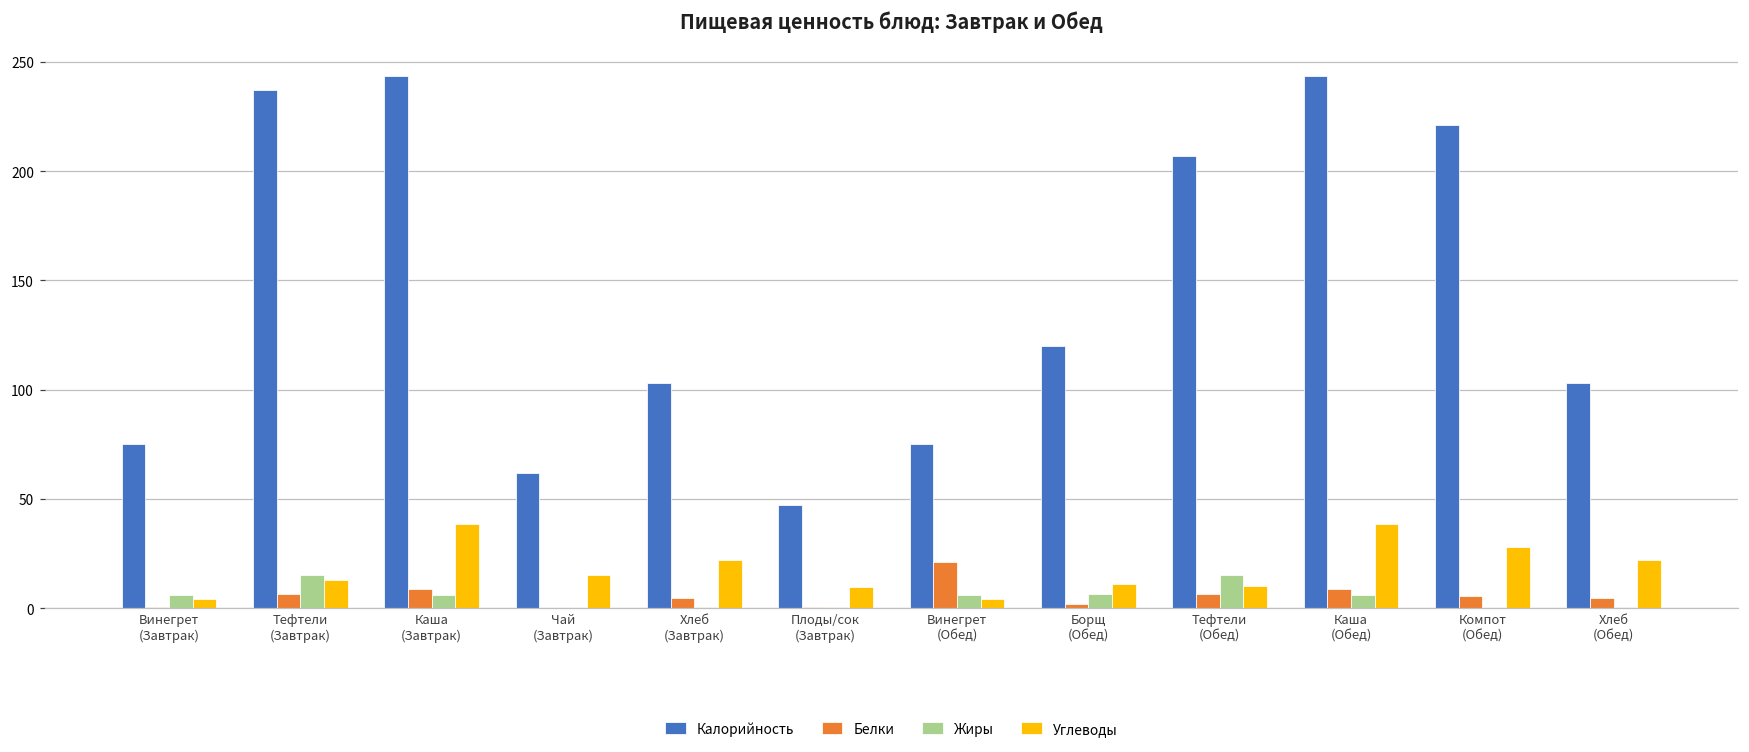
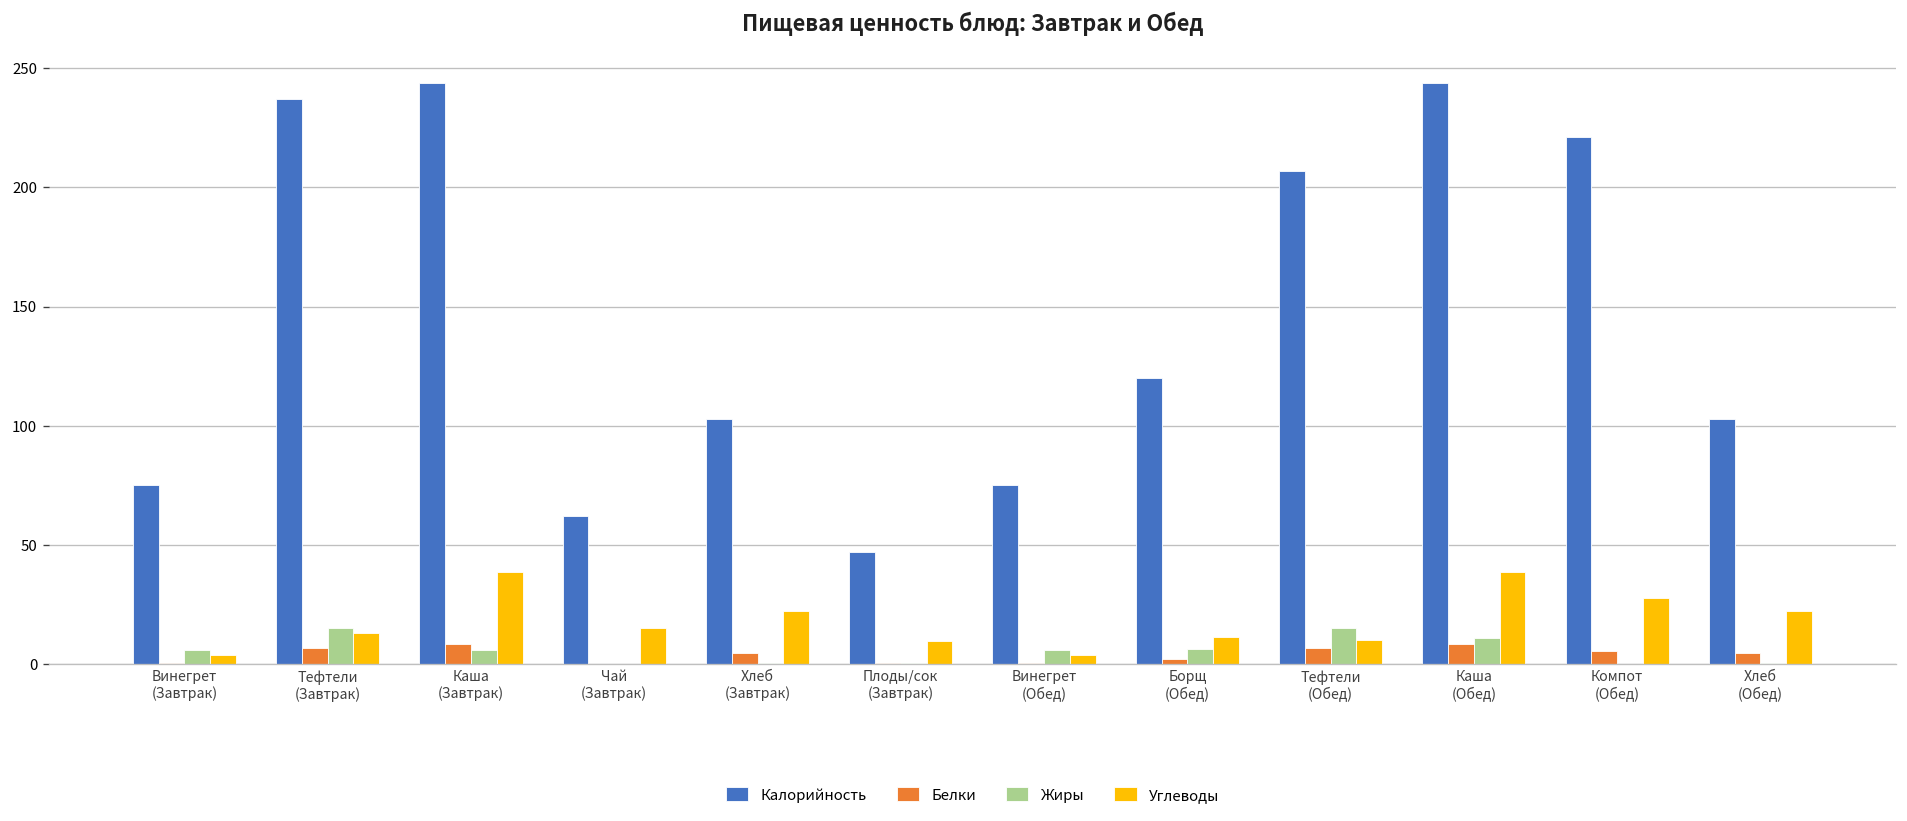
Белки, Винегрет (Обед): 21 -> 1
Жиры, Каша (Обед): 6 -> 11
